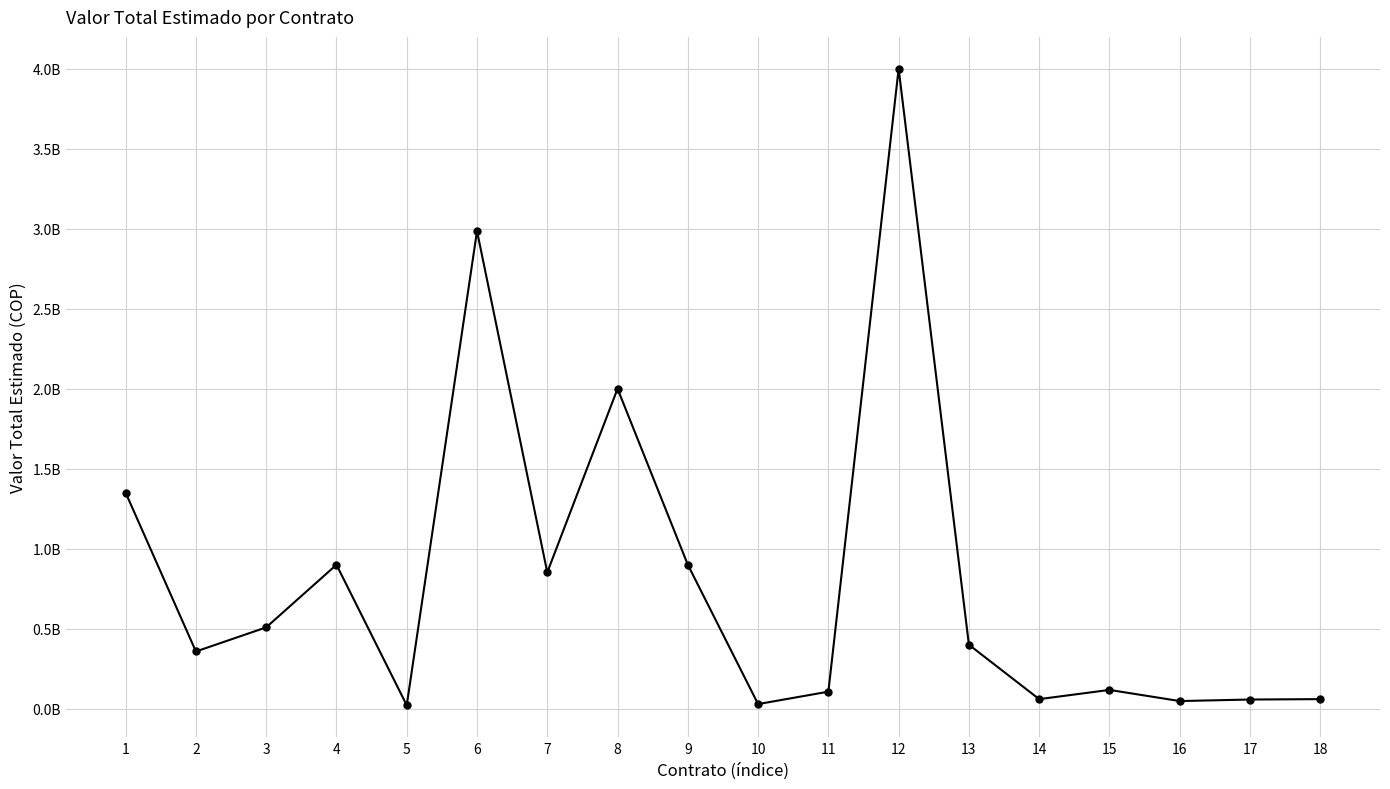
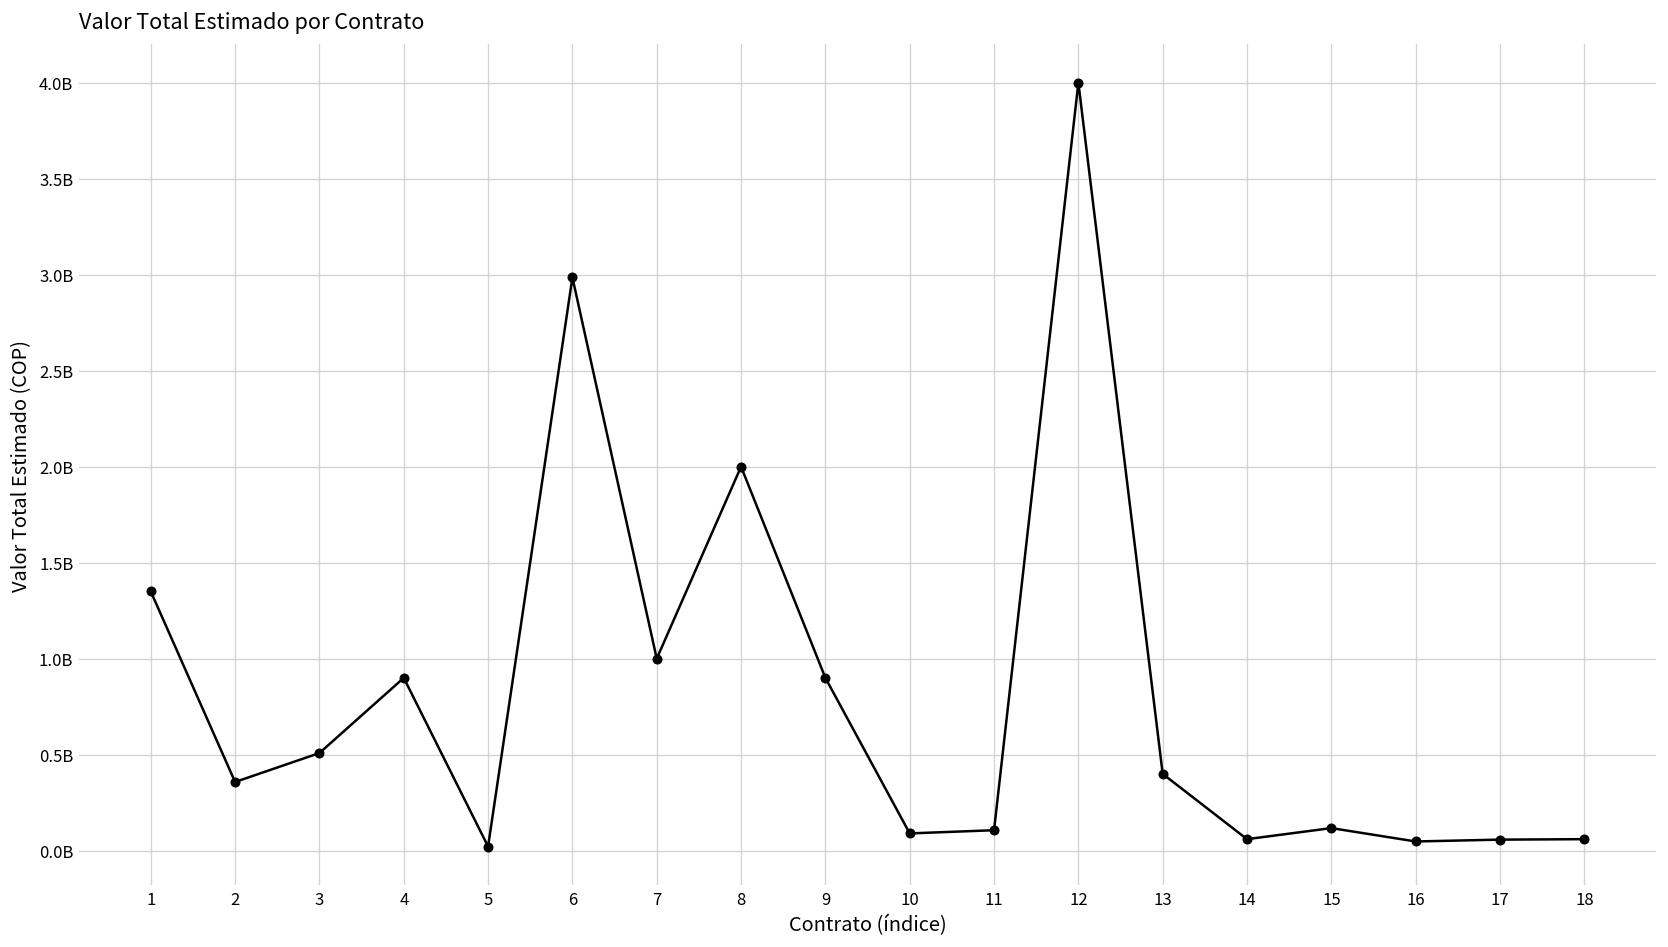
7: 850000000 -> 1000000000
10: 30000000 -> 90000000
